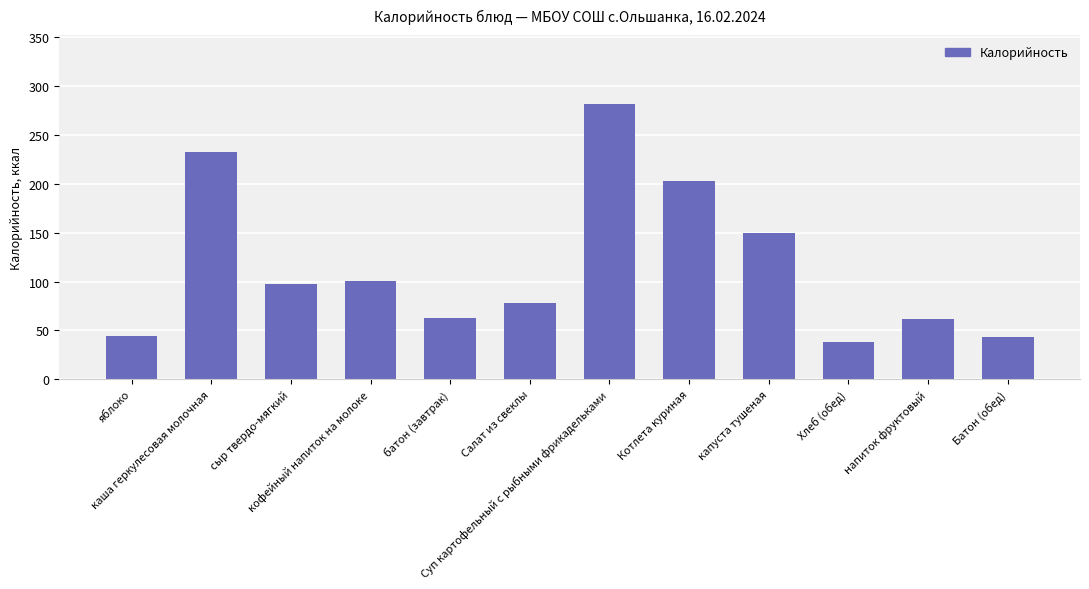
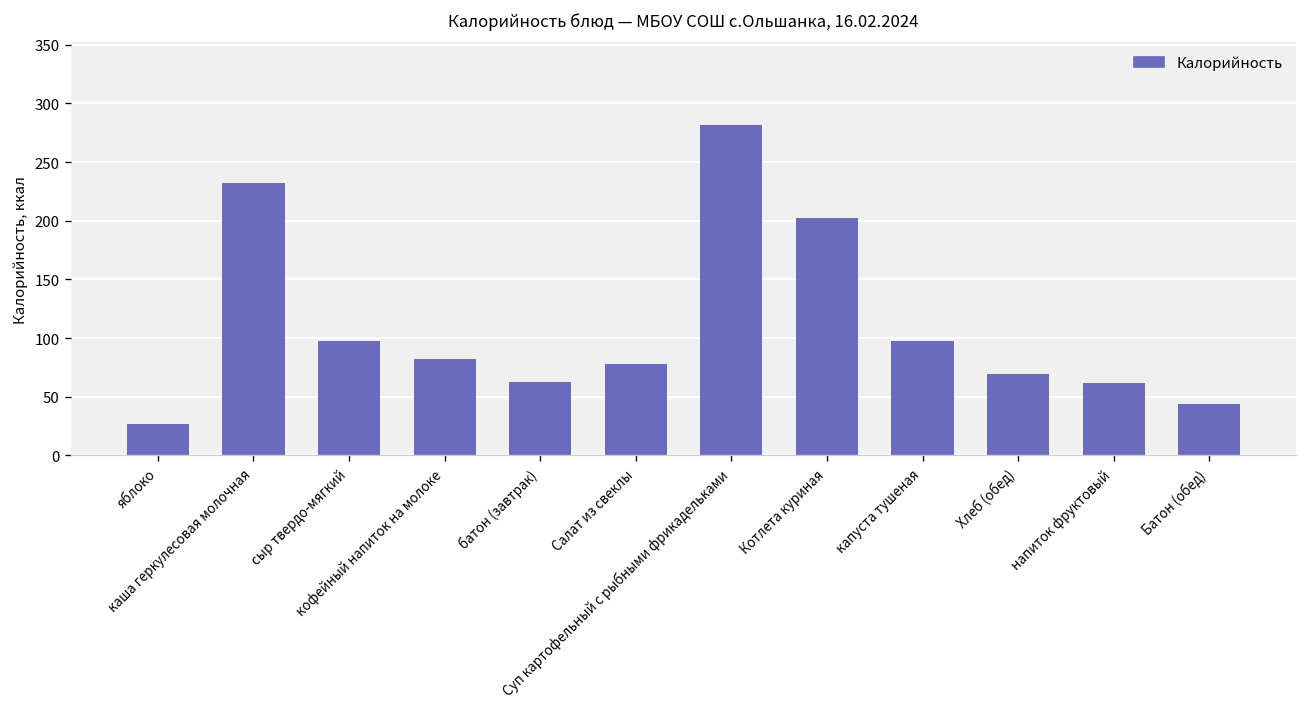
яблоко: 40 -> 30
кофейный напиток на молоке: 100 -> 80
капуста тушеная: 150 -> 100
Хлеб (обед): 40 -> 70
